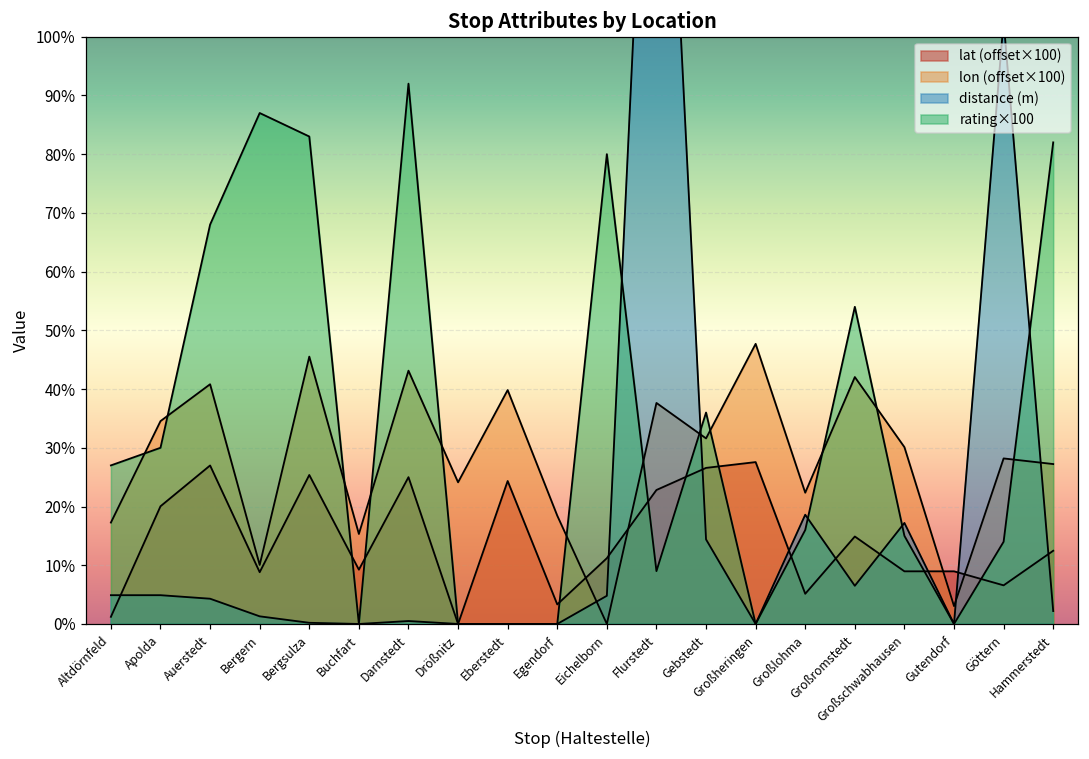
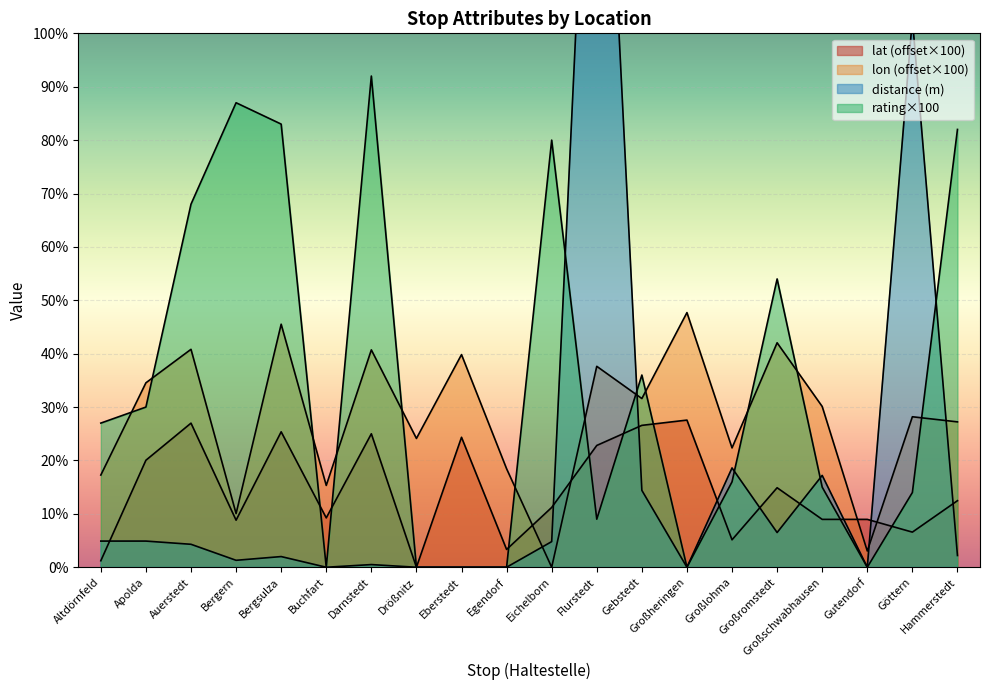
distance (m), Bergsulza: 0% -> 2%
lon (offset×100), Darnstedt: 43% -> 41%
